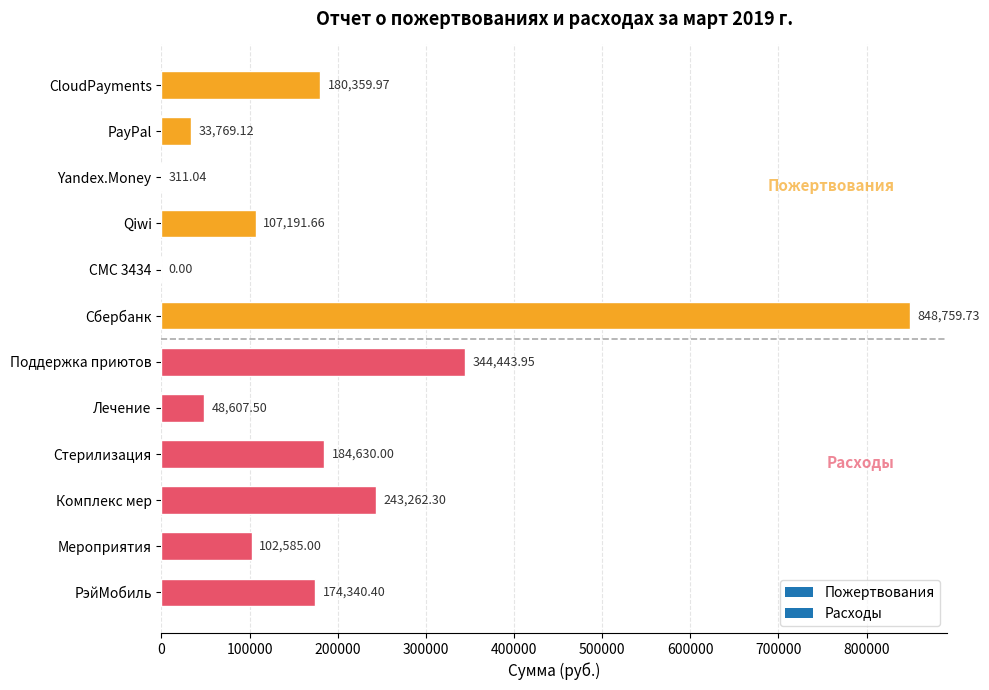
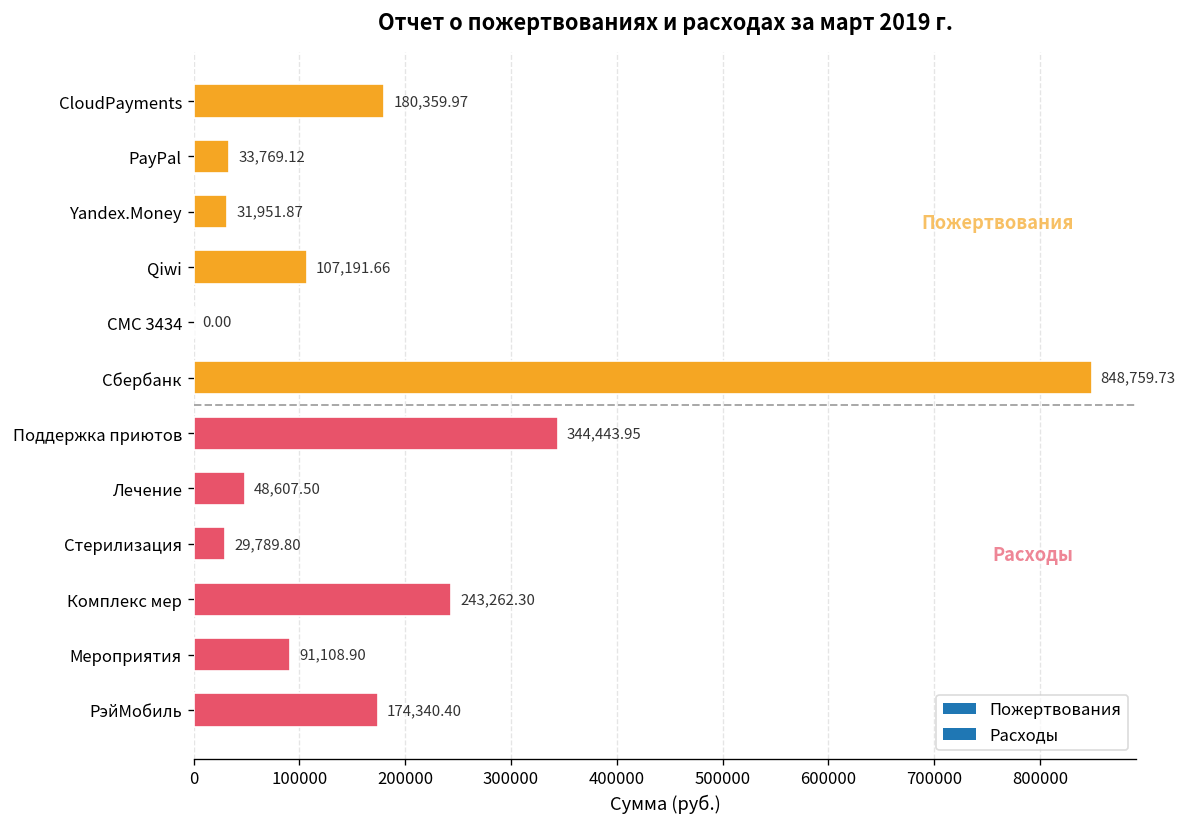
Yandex.Money: 311.04 -> 31,951.87
Стерилизация: 184,630.00 -> 29,789.80
Мероприятия: 102,585.00 -> 91,108.90
